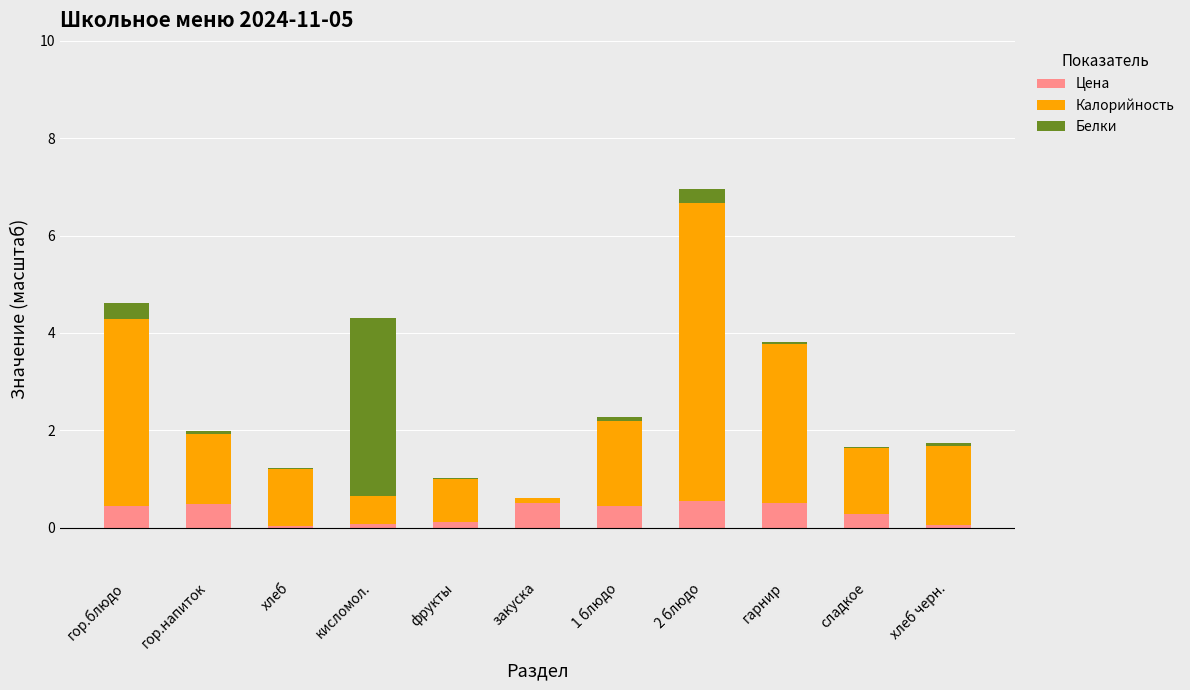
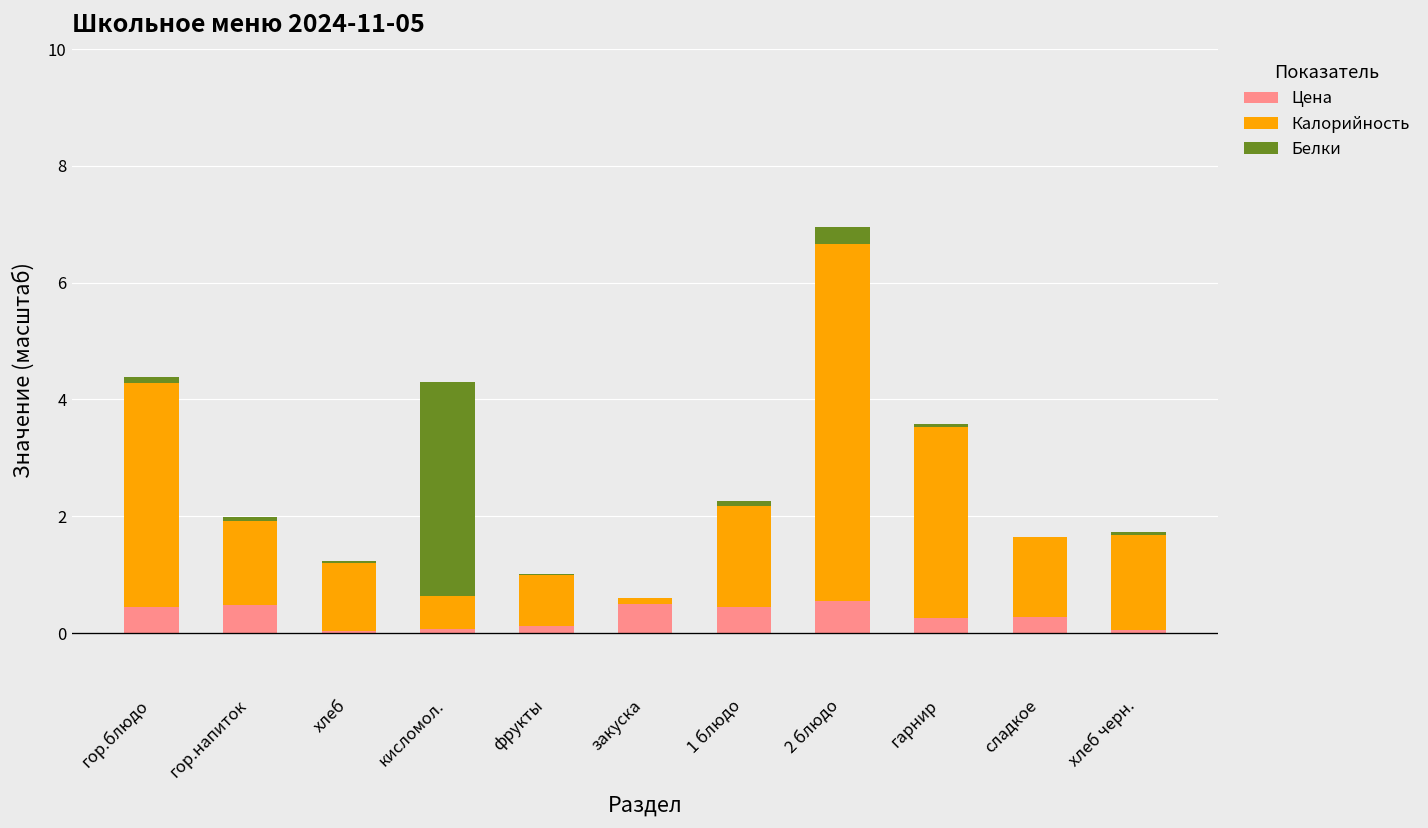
Белки, гор.блюдо: 0.3 -> 0.1
Цена, гарнир: 0.5 -> 0.3
